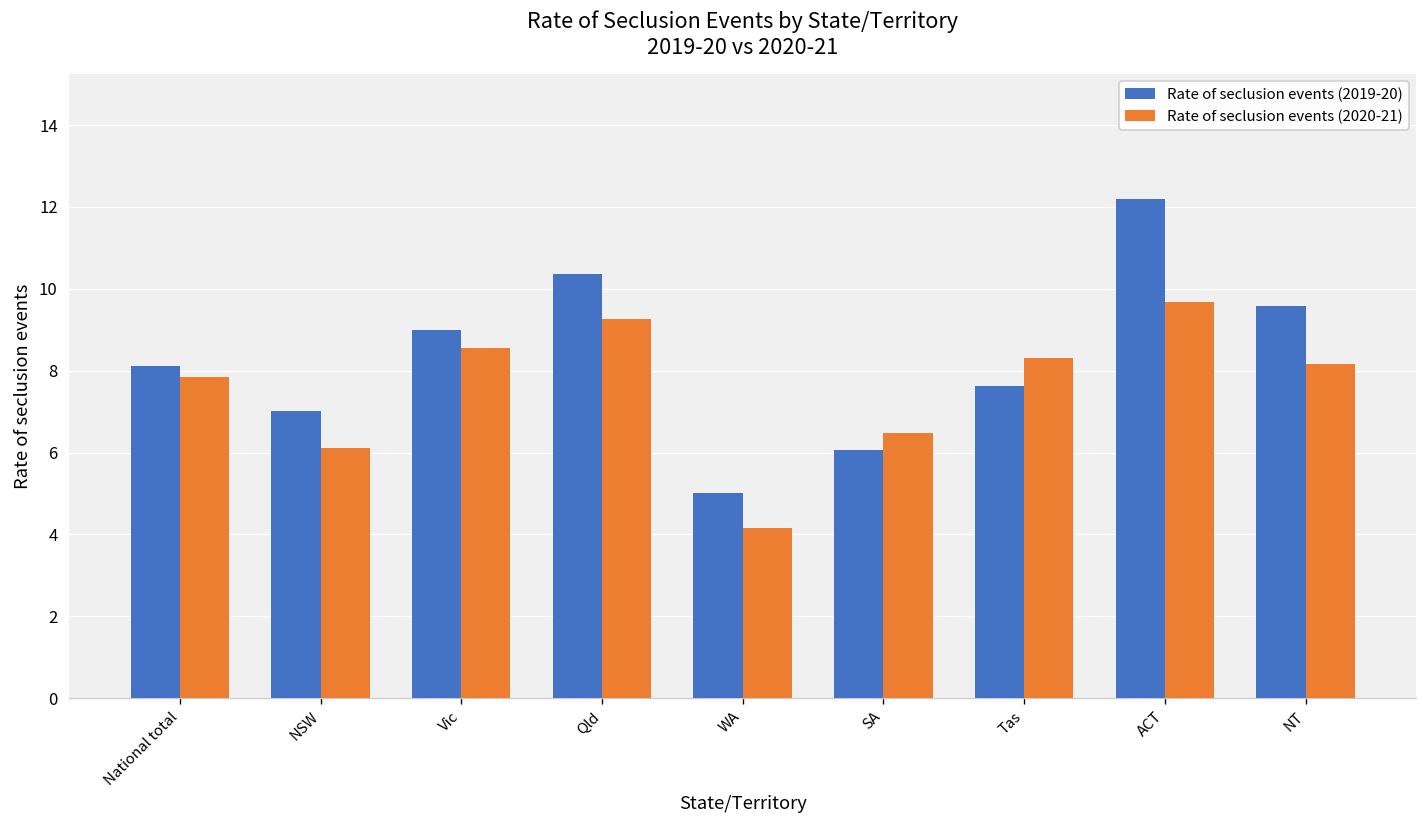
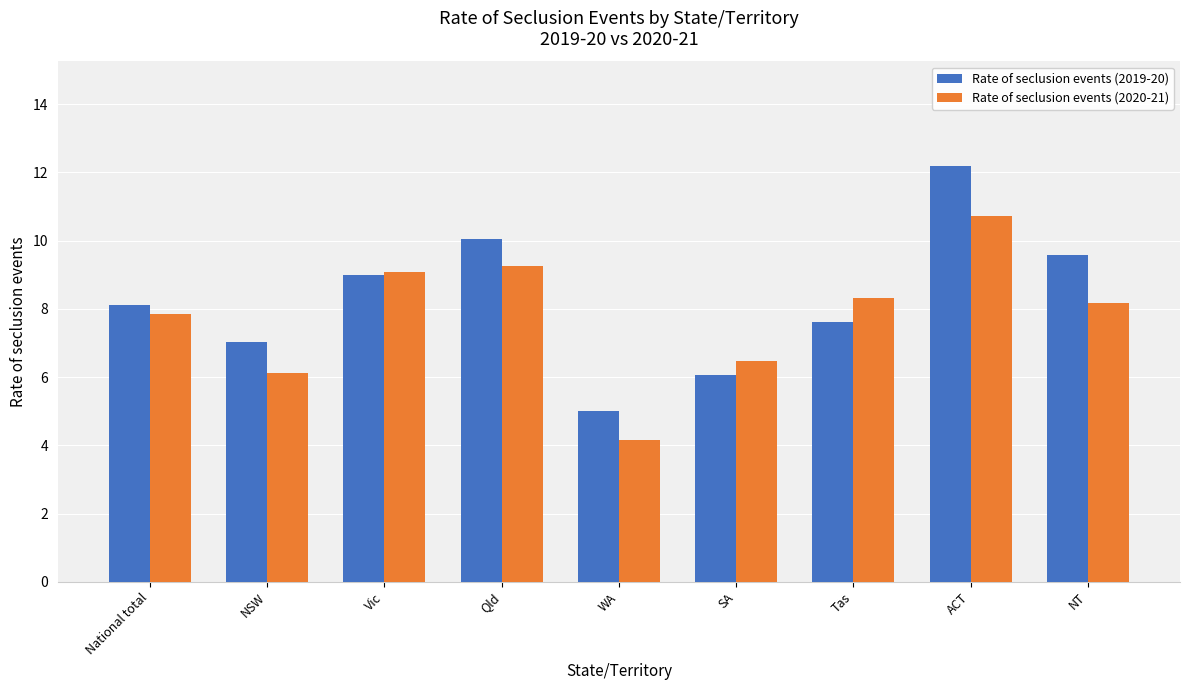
Rate of seclusion events (2020-21), Vic: 8.6 -> 9.1
Rate of seclusion events (2019-20), Qld: 10.4 -> 10.1
Rate of seclusion events (2020-21), ACT: 9.7 -> 10.7
